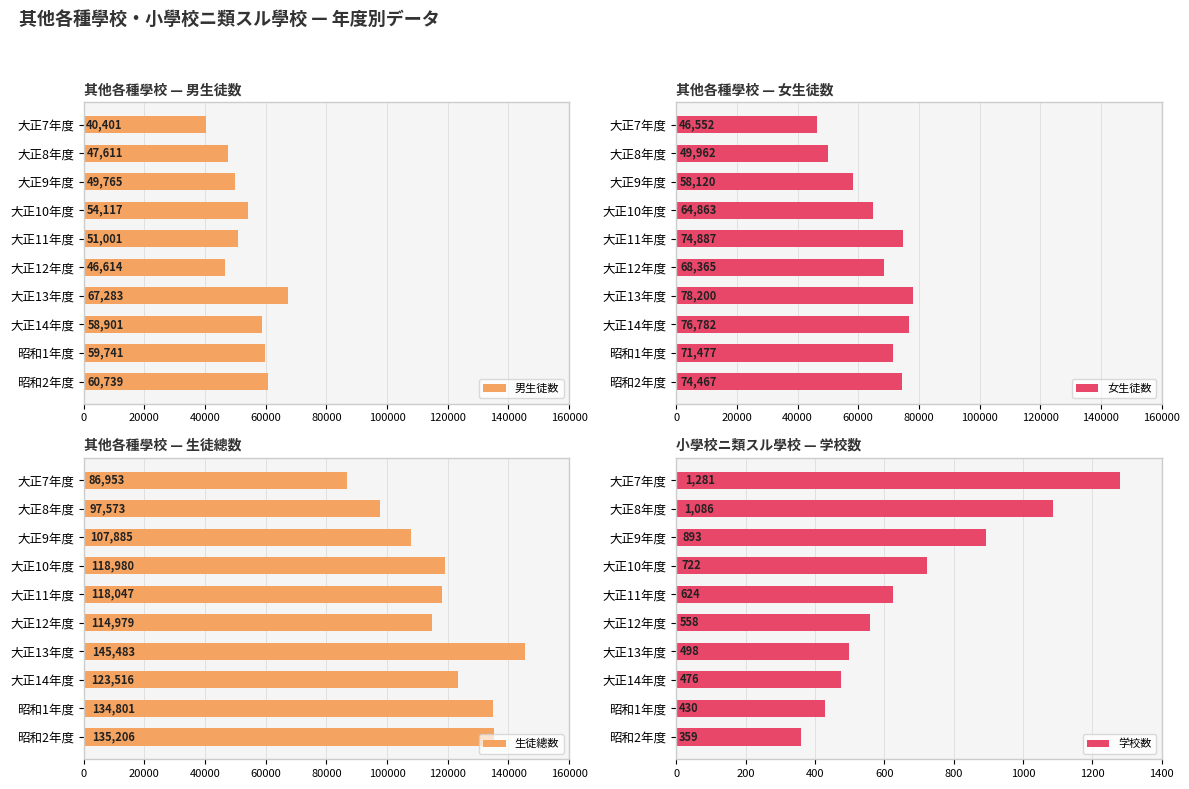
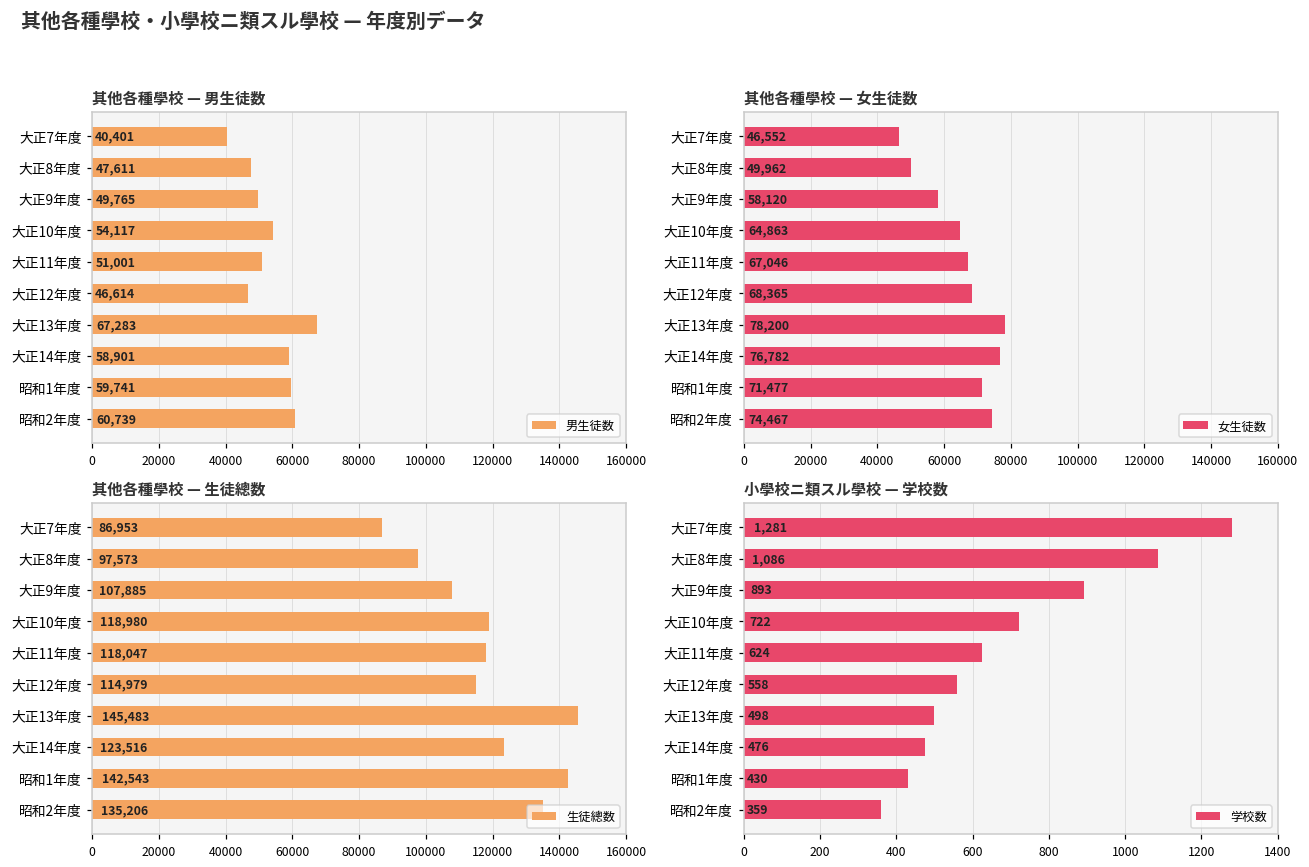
其他各種學校 — 女生徒数, 大正11年度: 74,887 -> 67,046
其他各種學校 — 生徒總数, 昭和1年度: 134,801 -> 142,543
